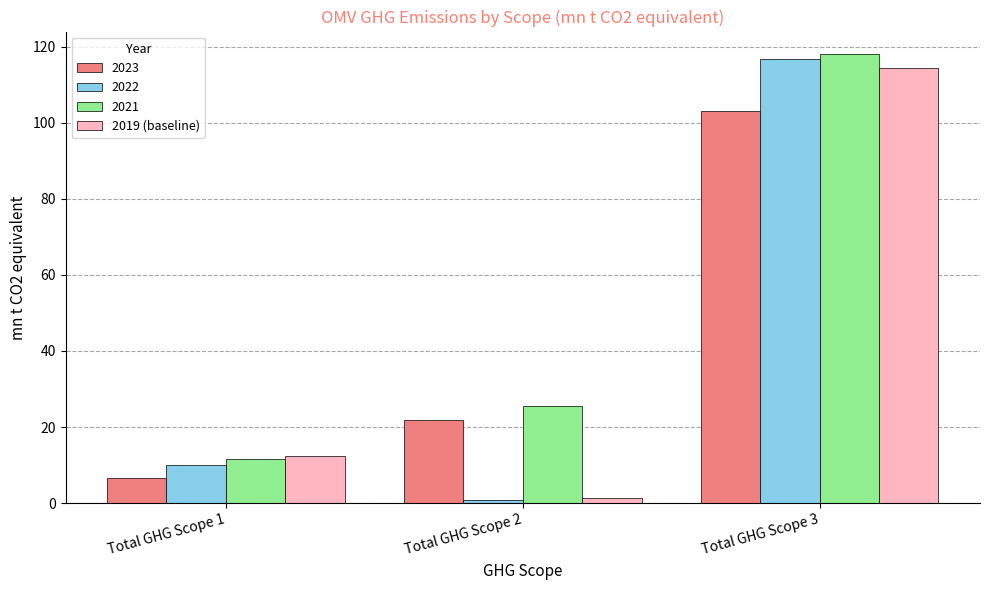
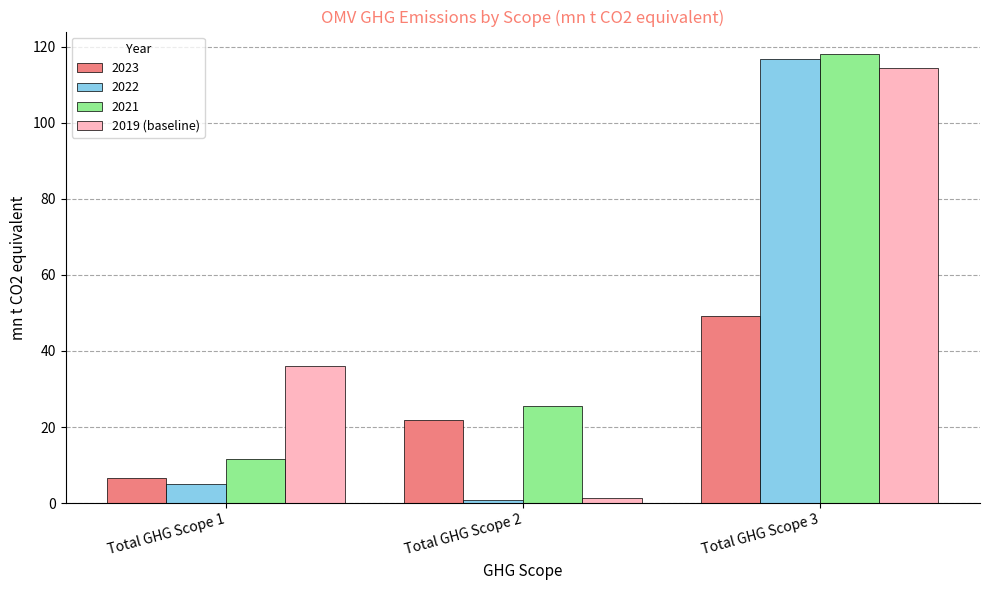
2022, Total GHG Scope 1: 10 -> 5
2019 (baseline), Total GHG Scope 1: 12 -> 36
2023, Total GHG Scope 3: 103 -> 49
